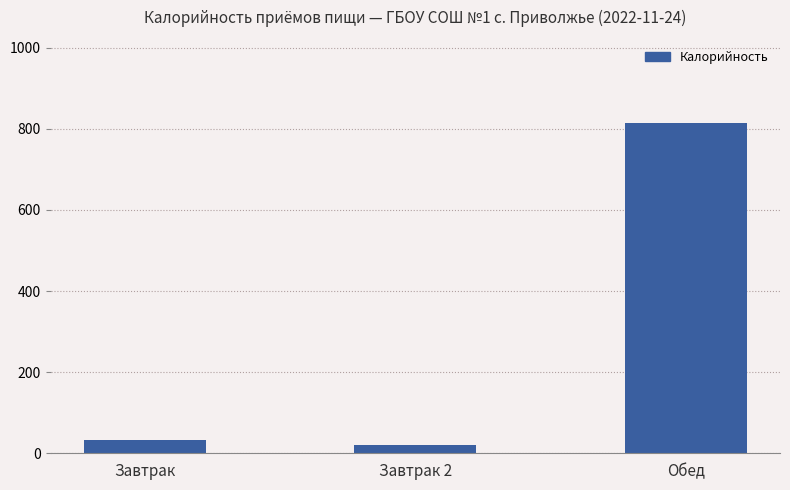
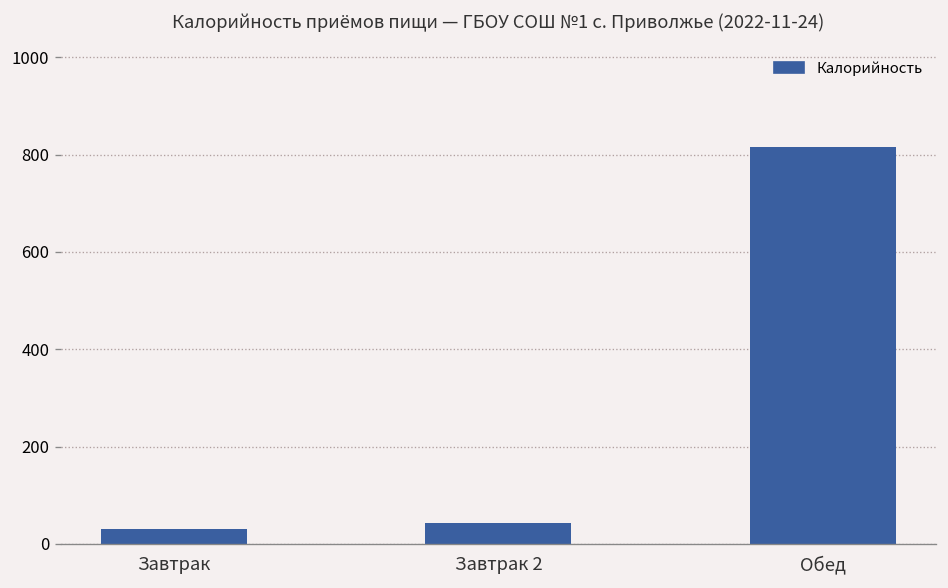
Завтрак 2: 20 -> 40
